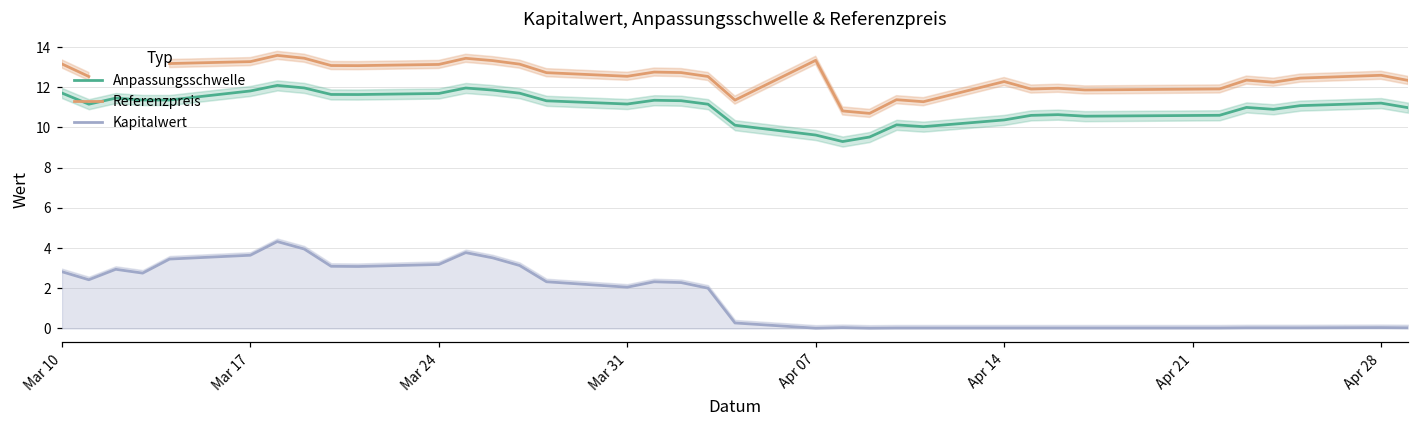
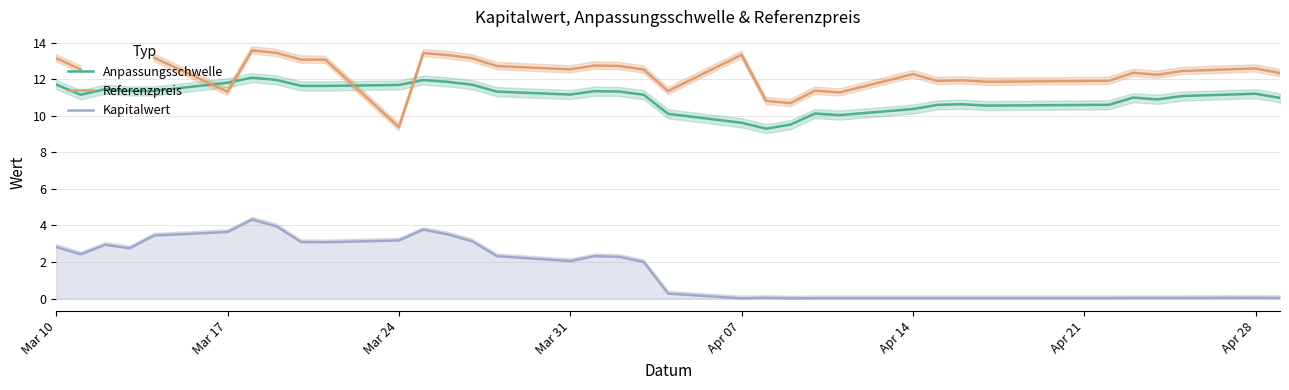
Referenzpreis, Mar 17: 13.3 -> 11.3
Referenzpreis, Mar 24: 13.1 -> 9.4
